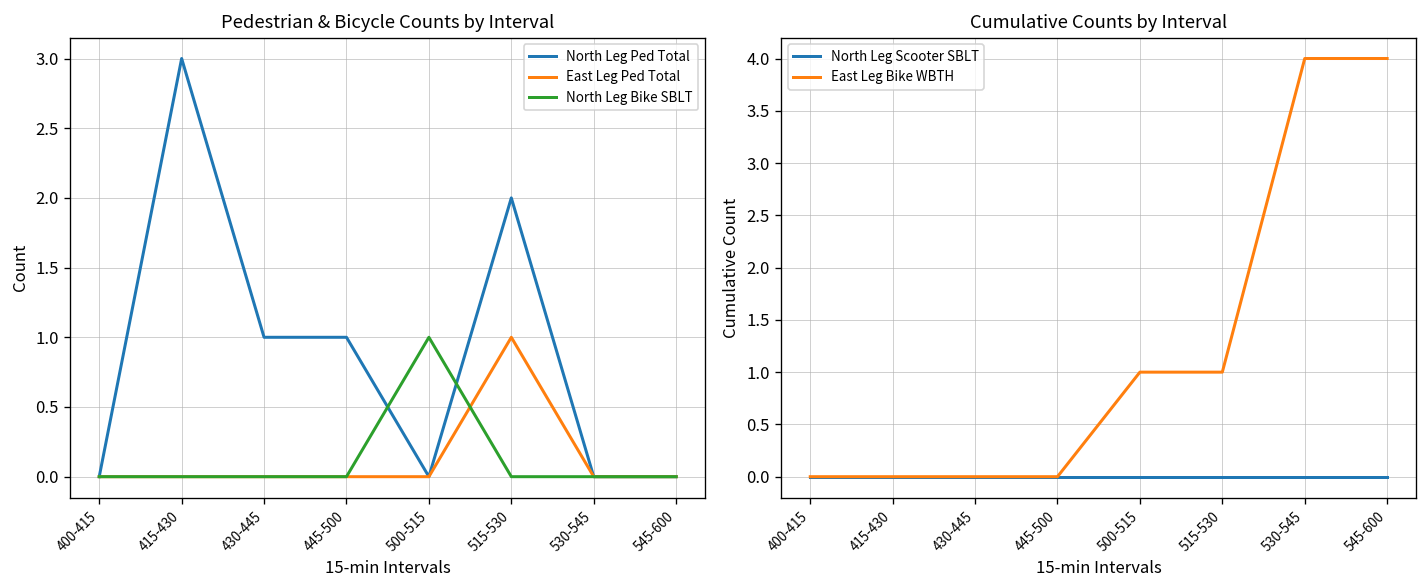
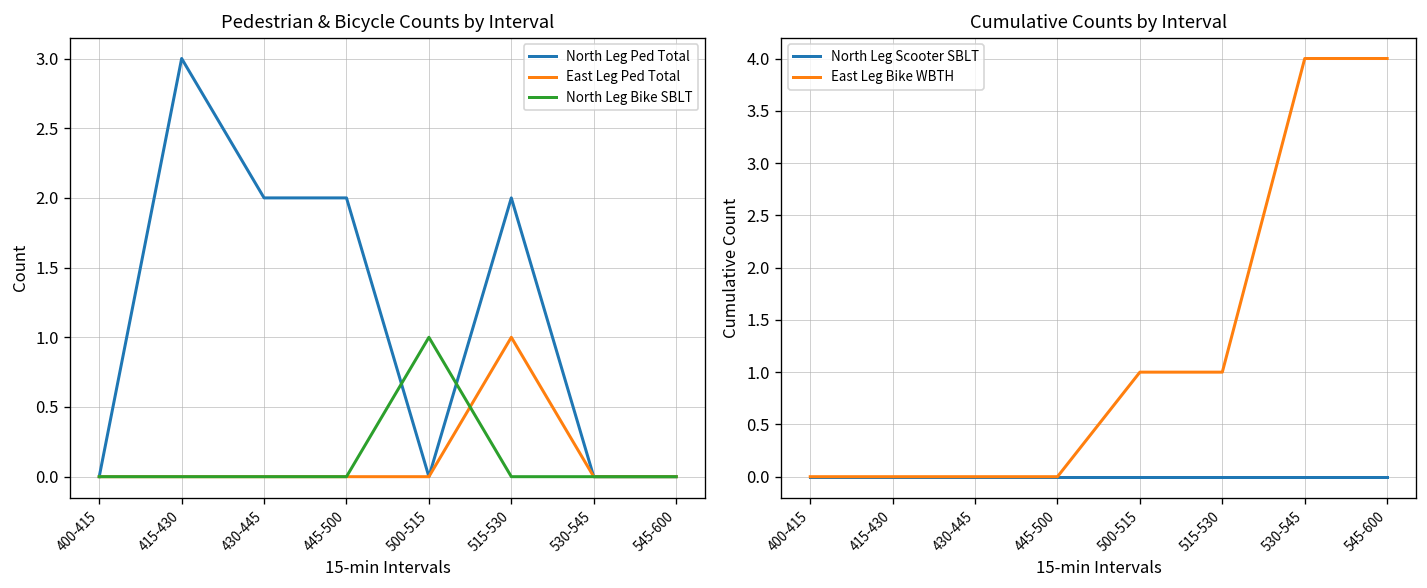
Pedestrian & Bicycle Counts by Interval, North Leg Ped Total, 430-445: 1 -> 2
Pedestrian & Bicycle Counts by Interval, North Leg Ped Total, 445-500: 1 -> 2
